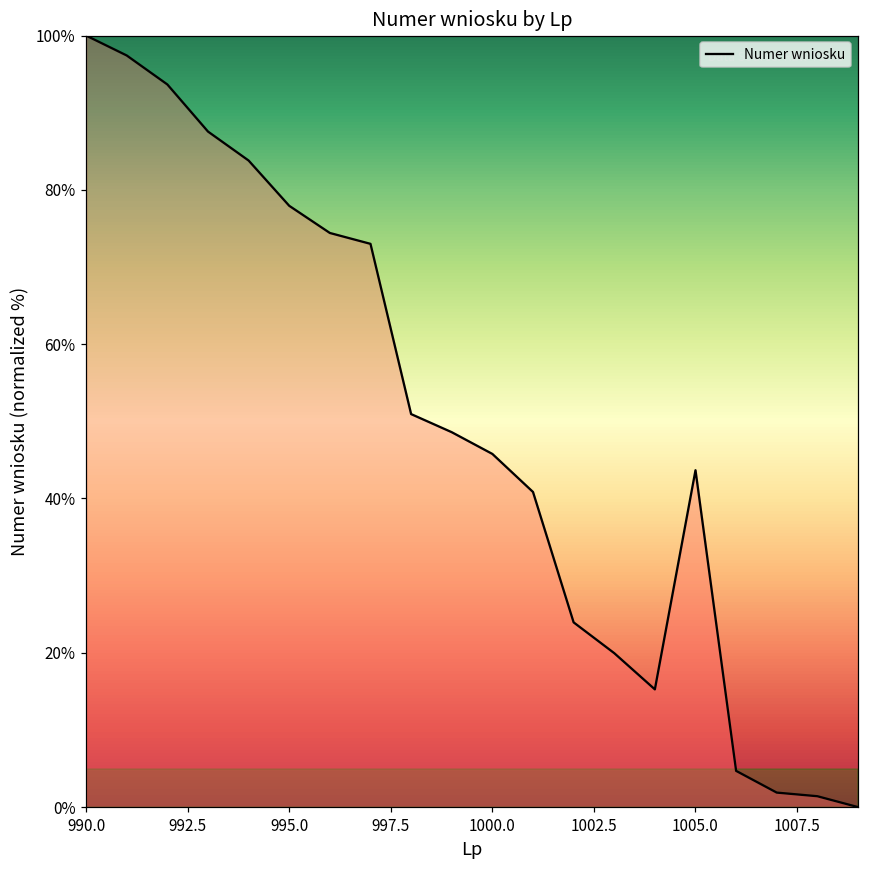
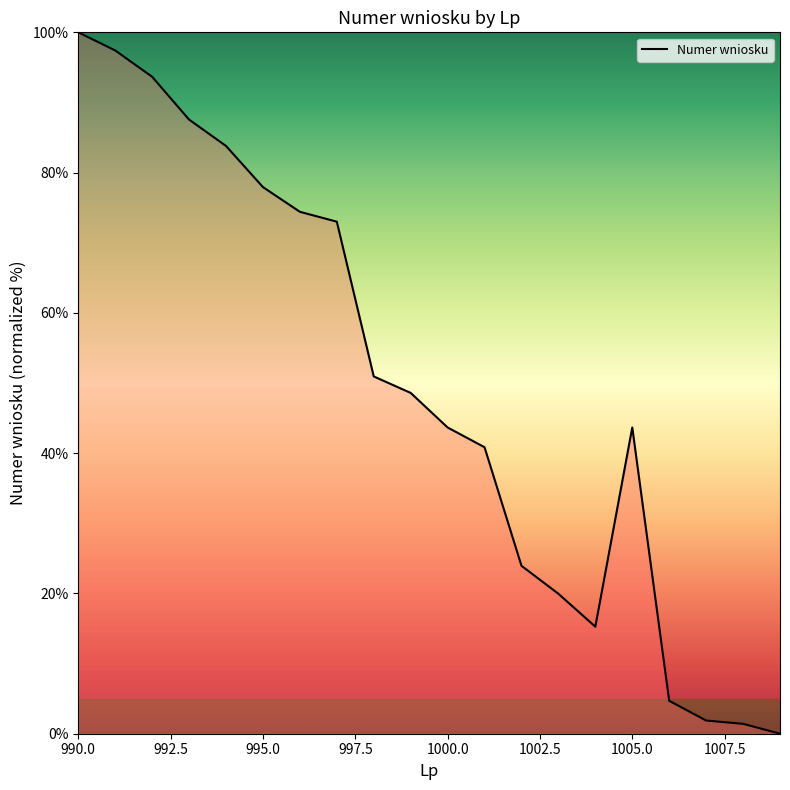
1000.0: 46% -> 44%
